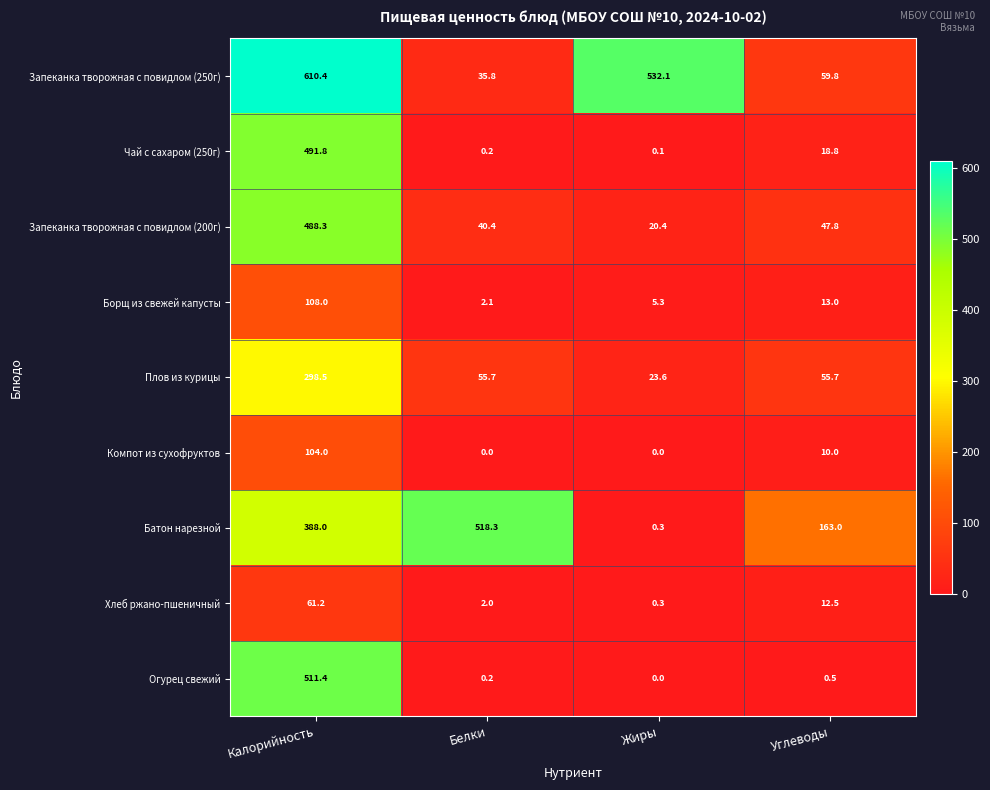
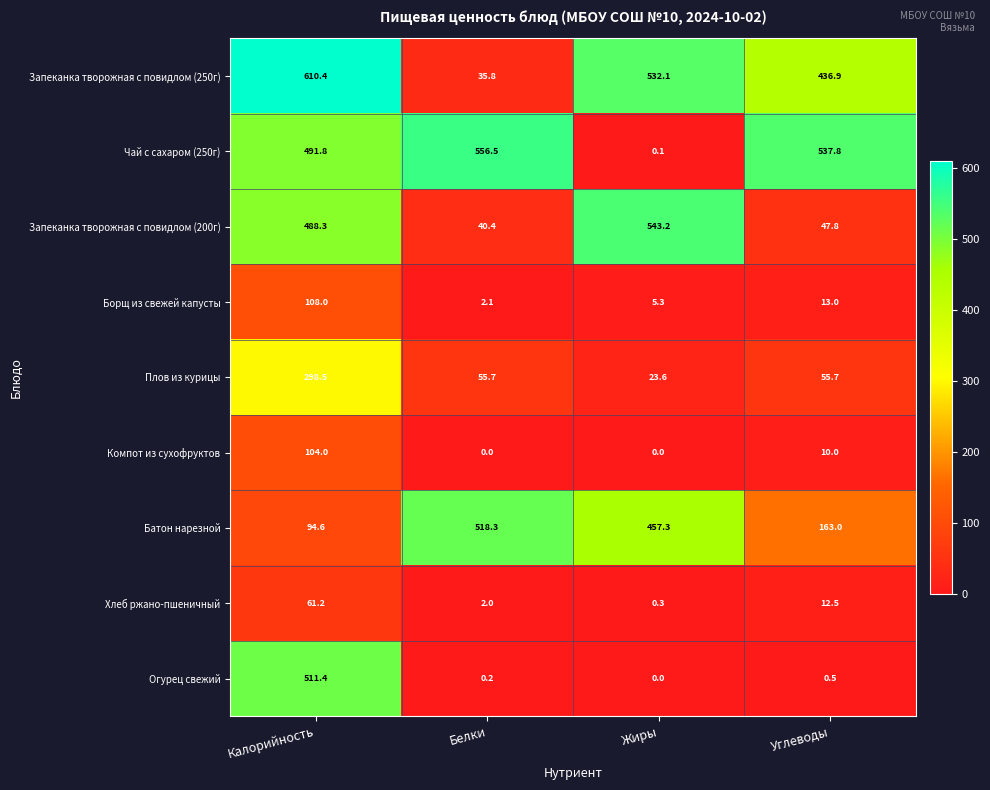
Запеканка творожная с повидлом (250г), Углеводы: 59.8 -> 436.9
Чай с сахаром (250г), Белки: 0.2 -> 556.5
Чай с сахаром (250г), Углеводы: 18.8 -> 537.8
Запеканка творожная с повидлом (200г), Жиры: 20.4 -> 543.2
Батон нарезной, Калорийность: 388.0 -> 94.6
Батон нарезной, Жиры: 0.3 -> 457.3
